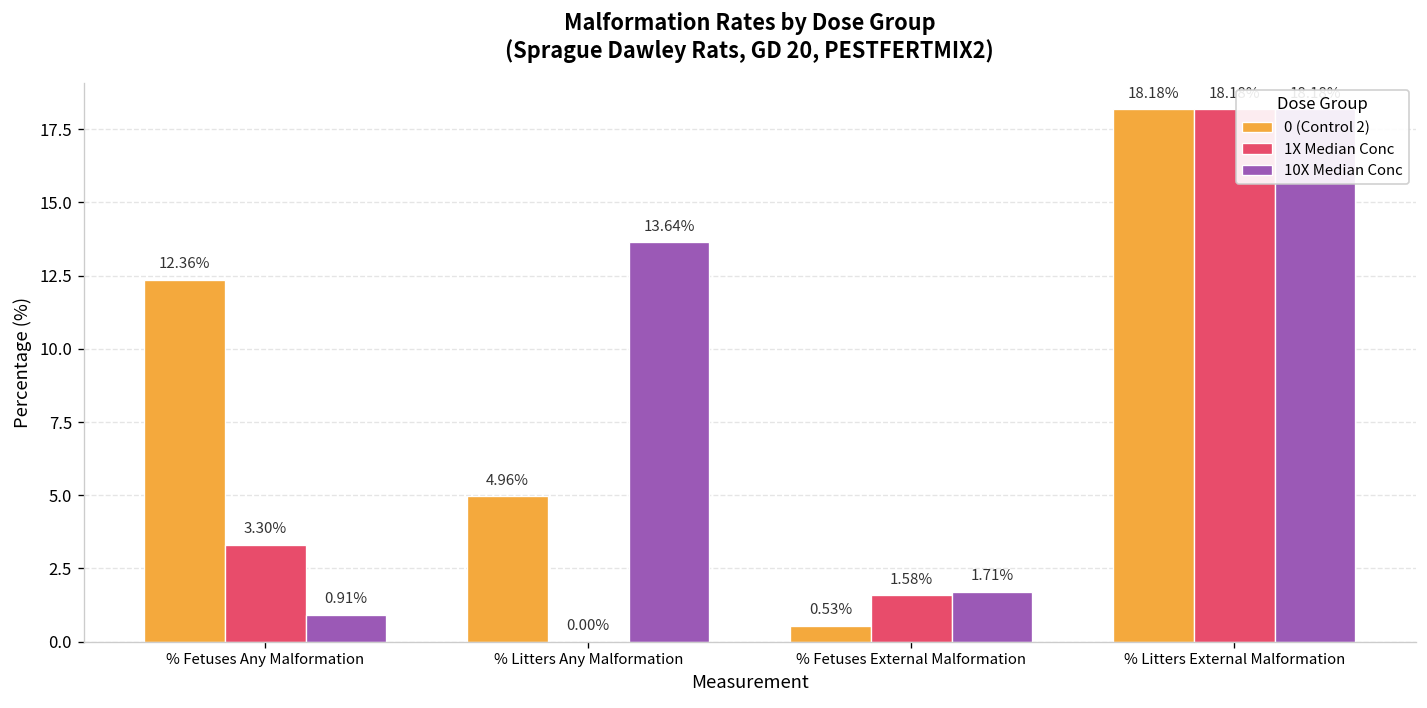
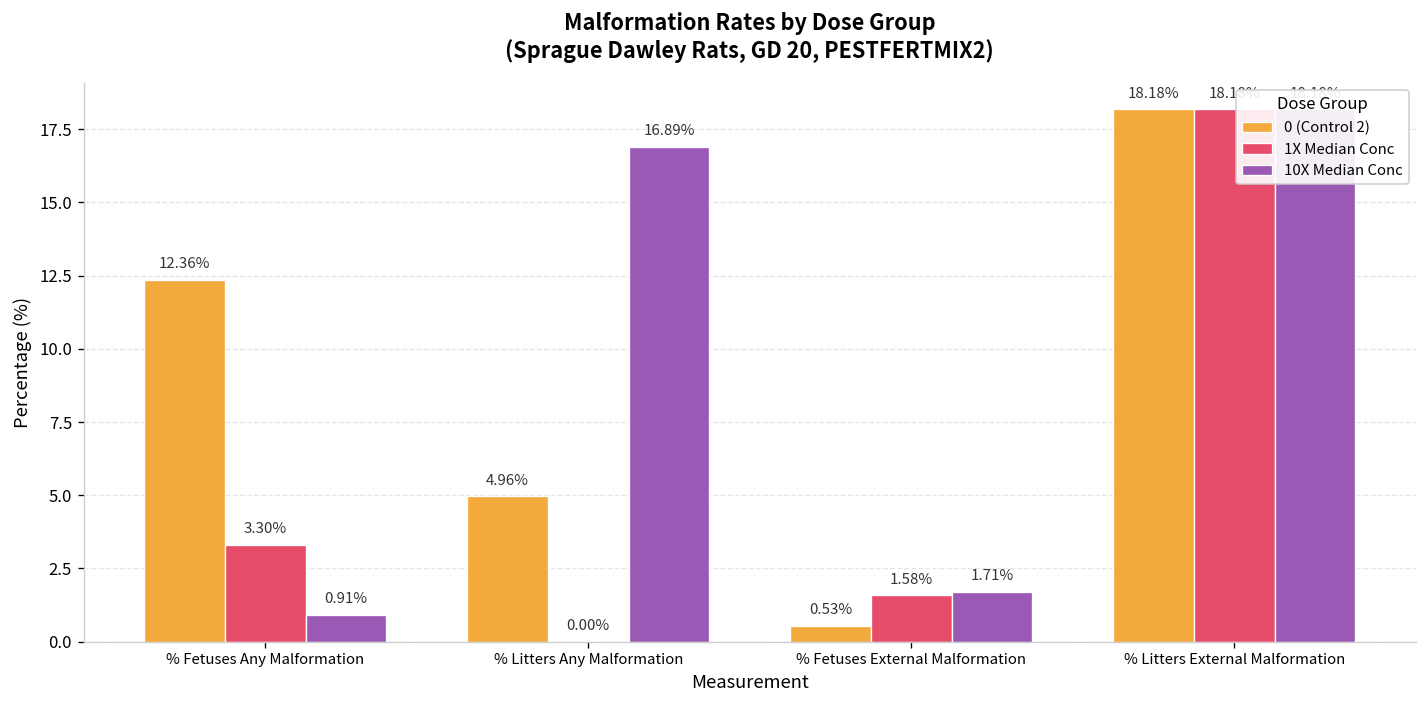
10X Median Conc, % Litters Any Malformation: 13.64% -> 16.89%
